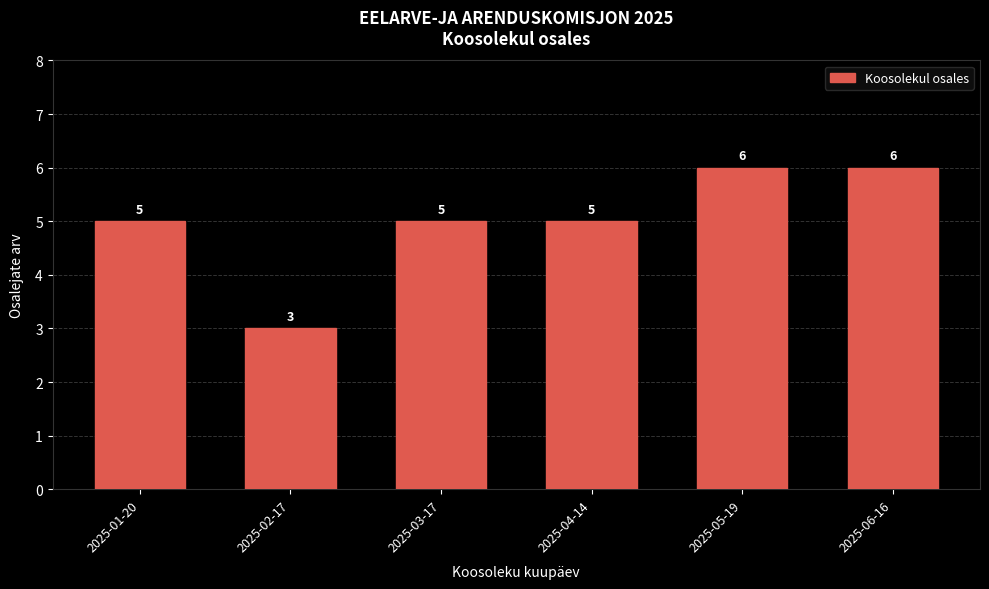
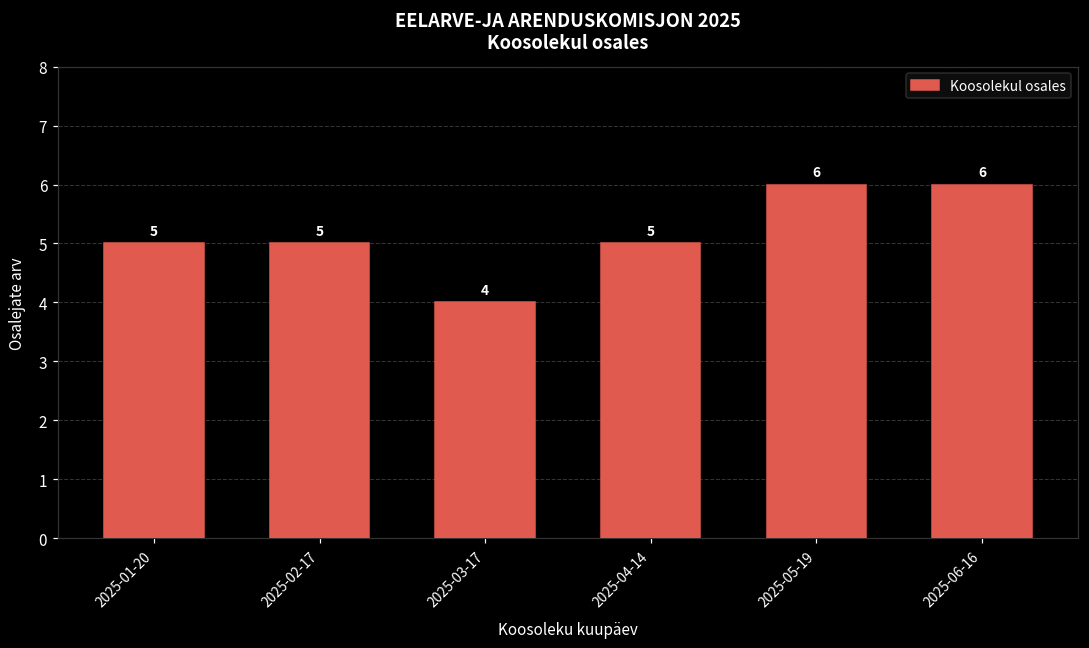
2025-02-17: 3 -> 5
2025-03-17: 5 -> 4
